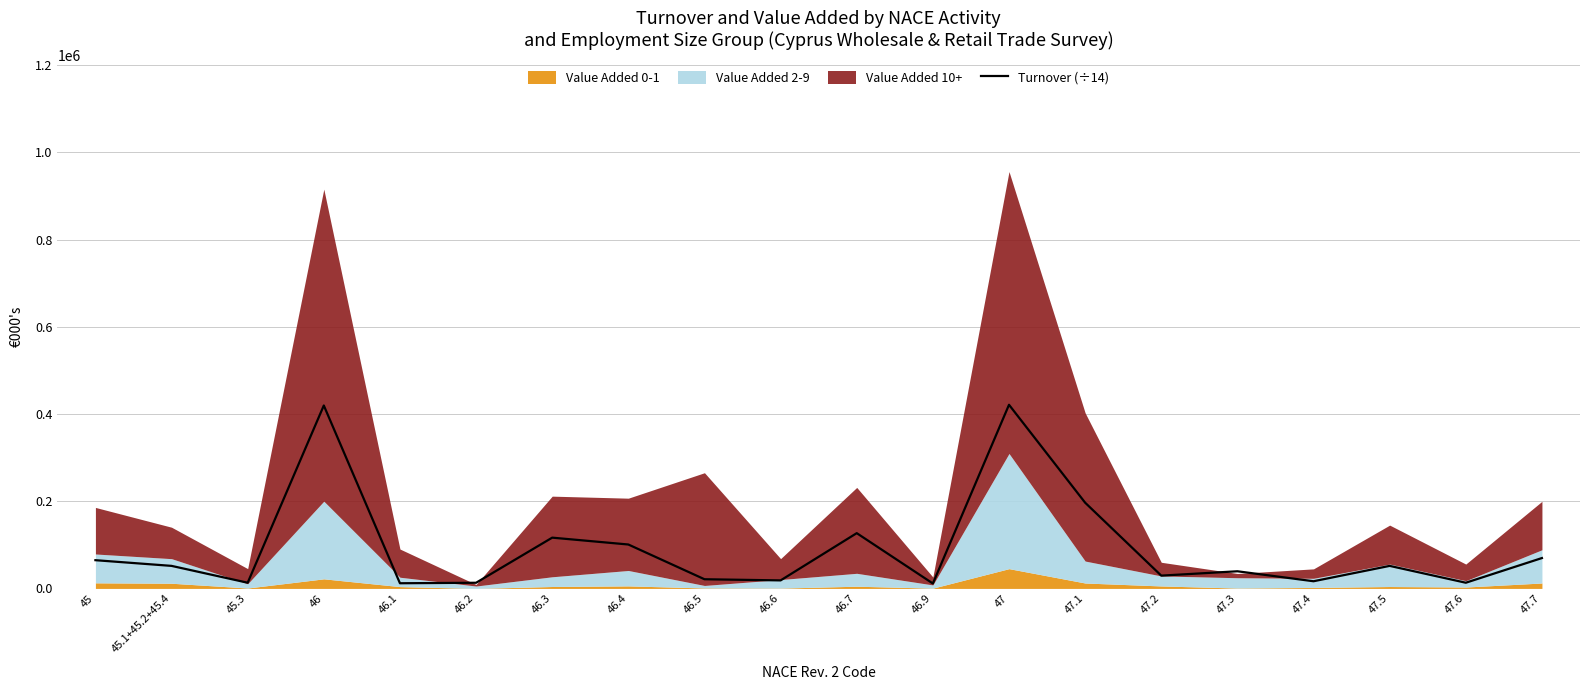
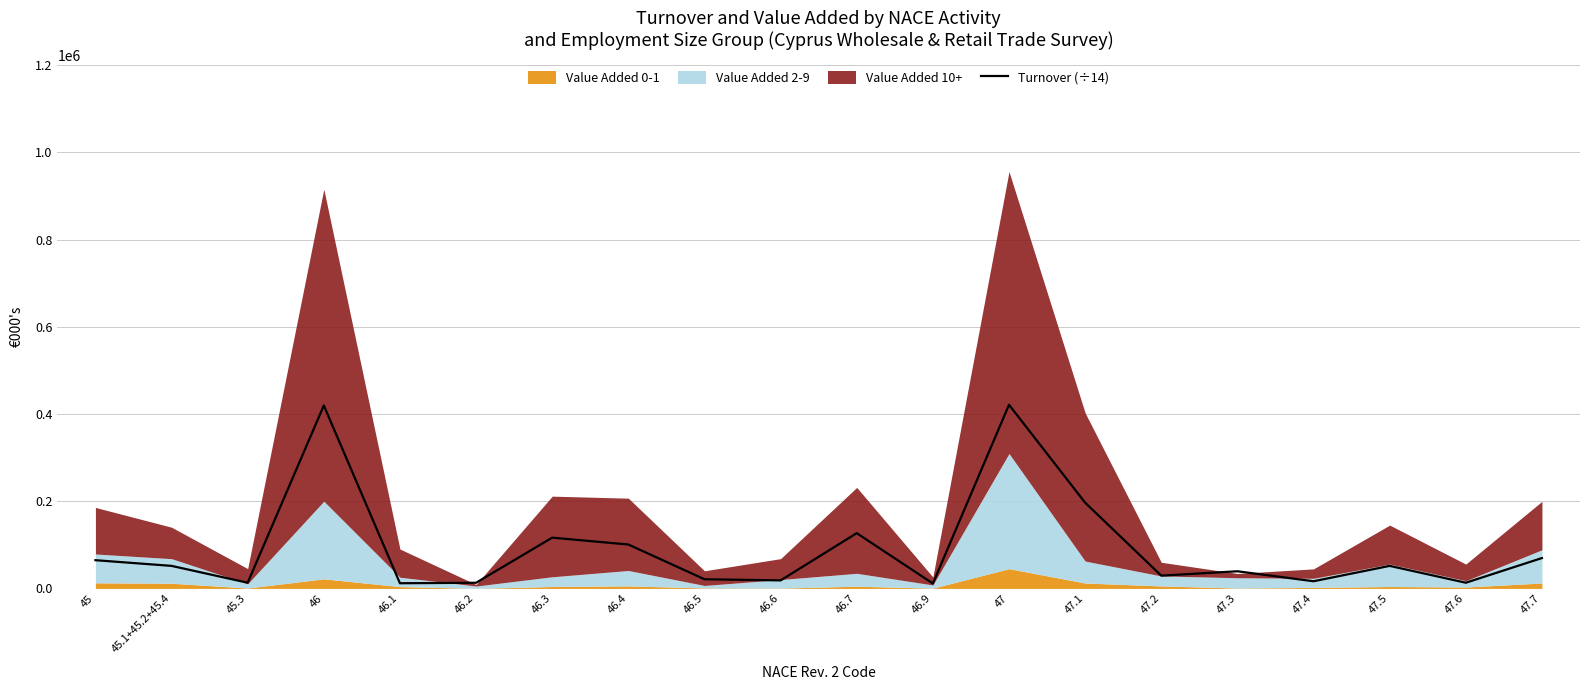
Value Added 10+, 46.5: 260000 -> 30000
